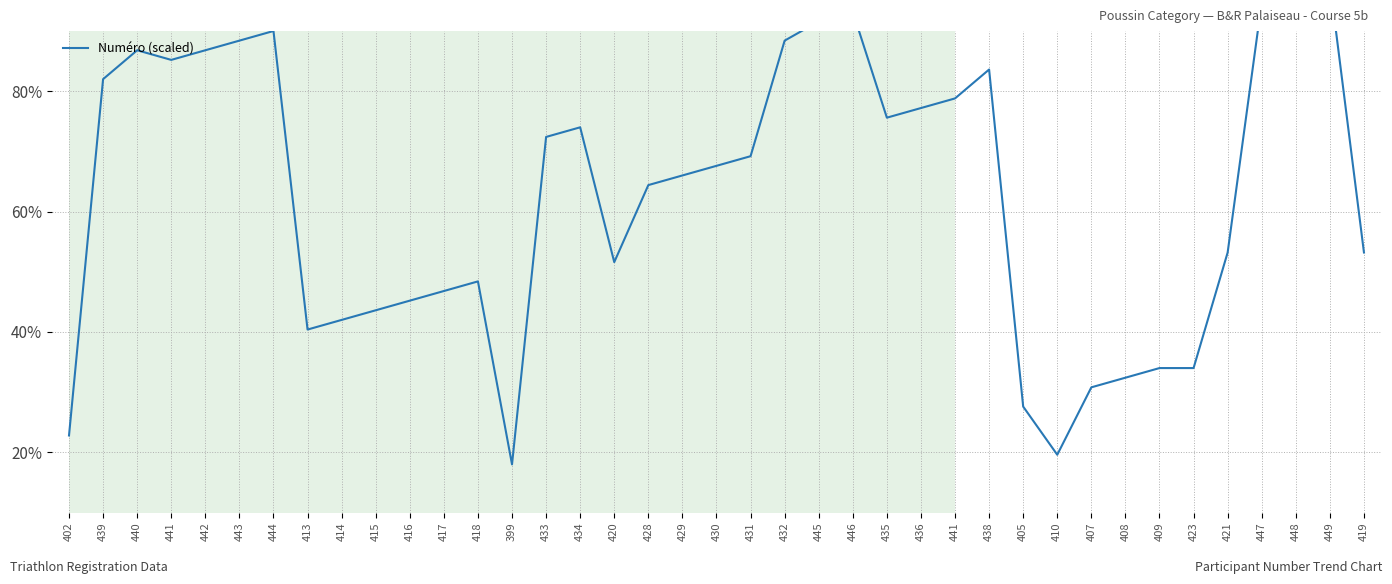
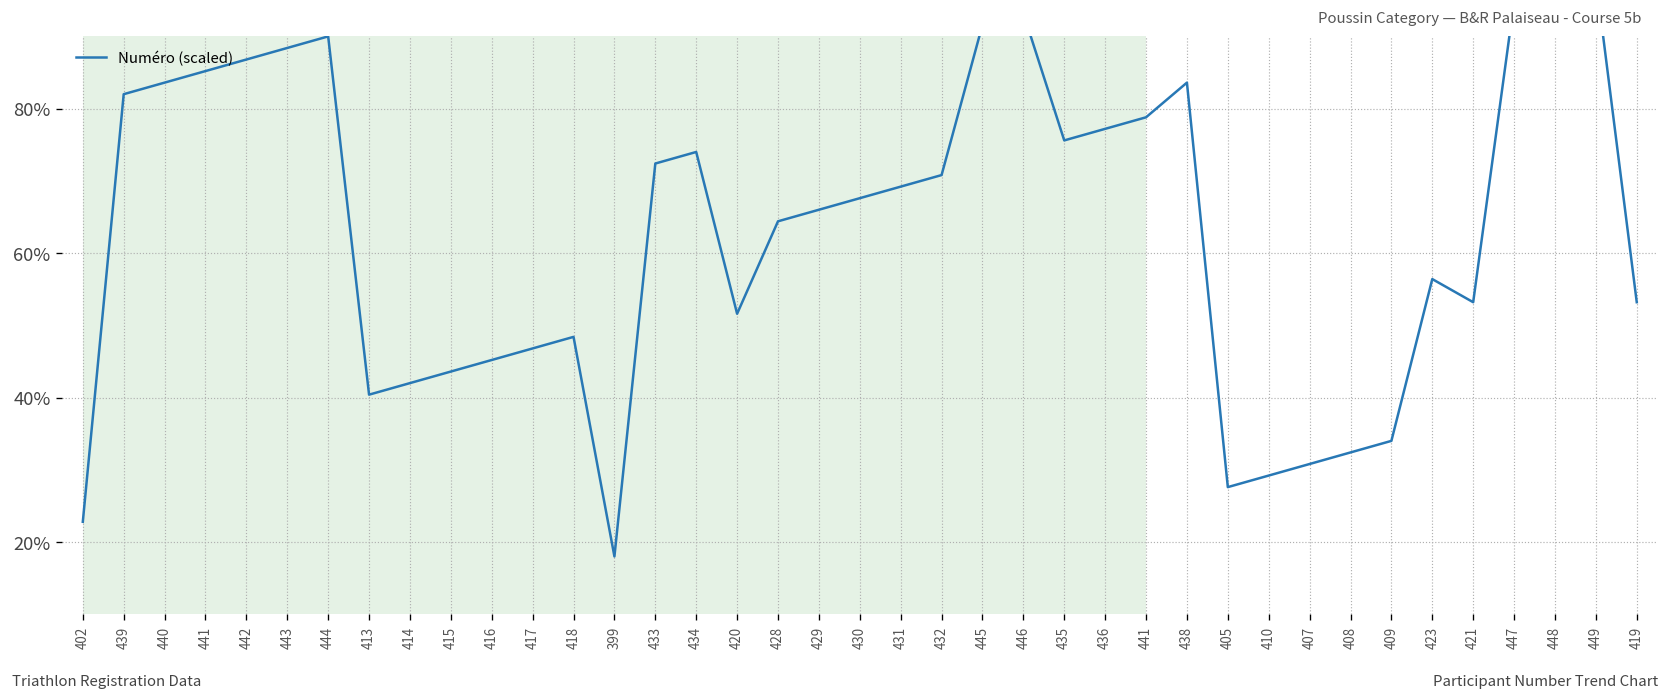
440: 87% -> 84%
432: 88% -> 71%
410: 20% -> 29%
423: 34% -> 56%
